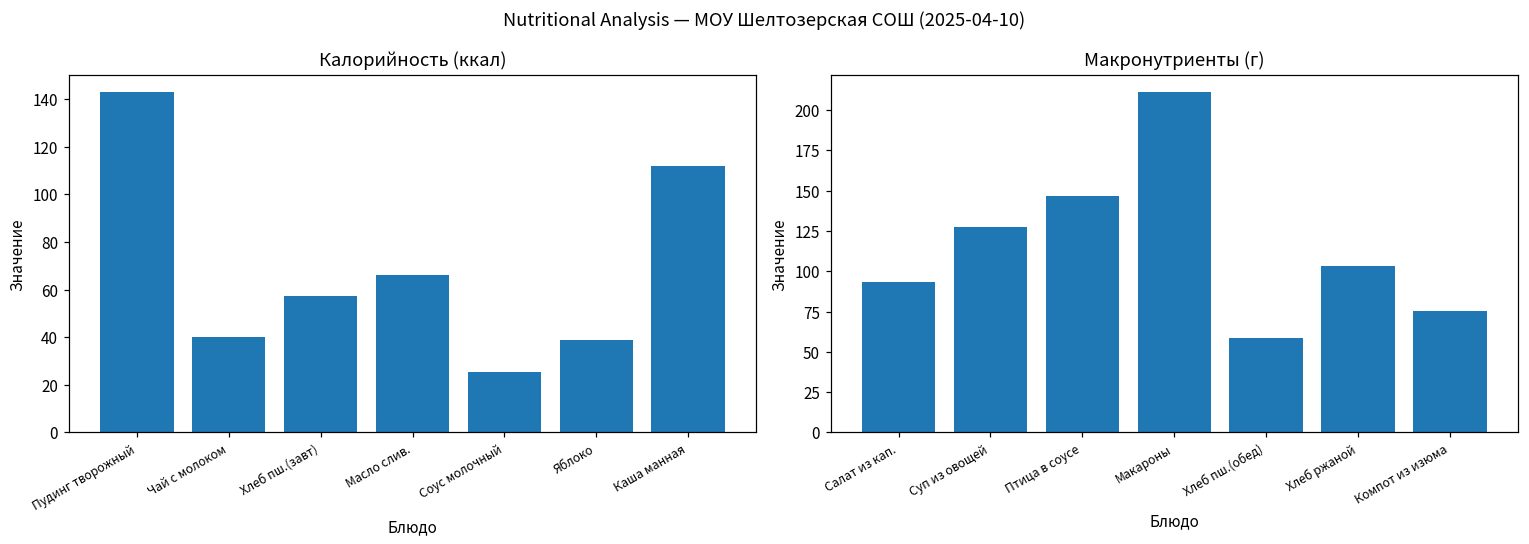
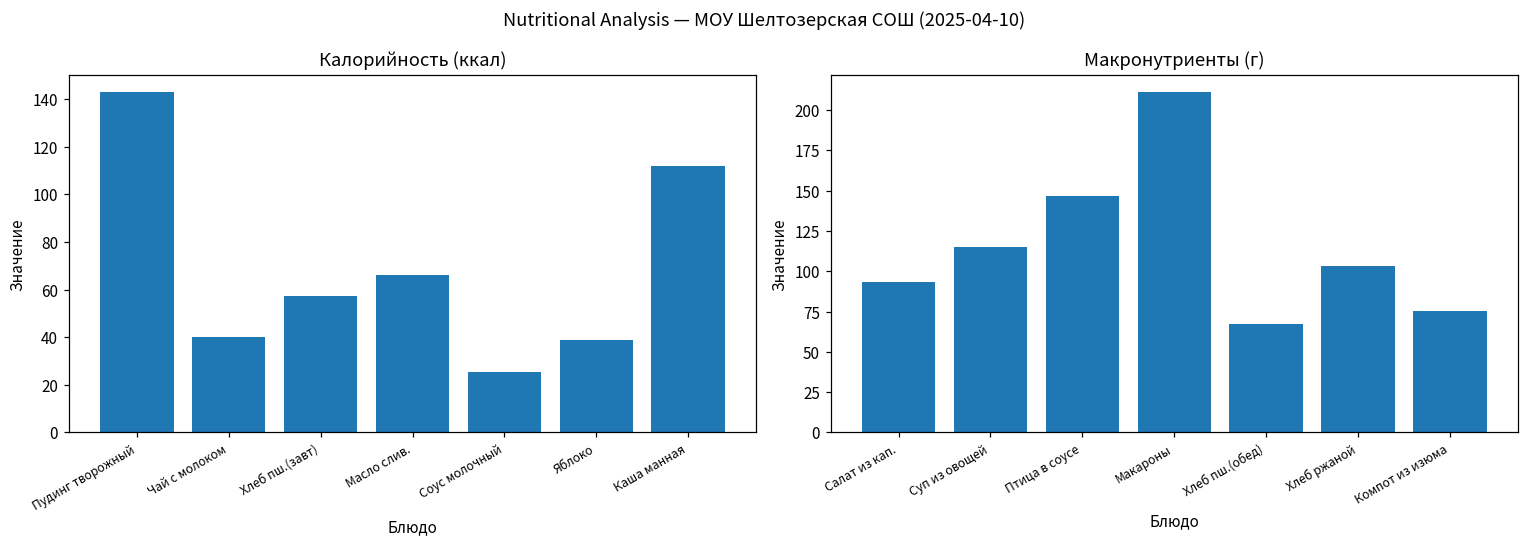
Макронутриенты (г), Суп из овощей: 127 -> 115
Макронутриенты (г), Хлеб пш.(обед): 59 -> 67
